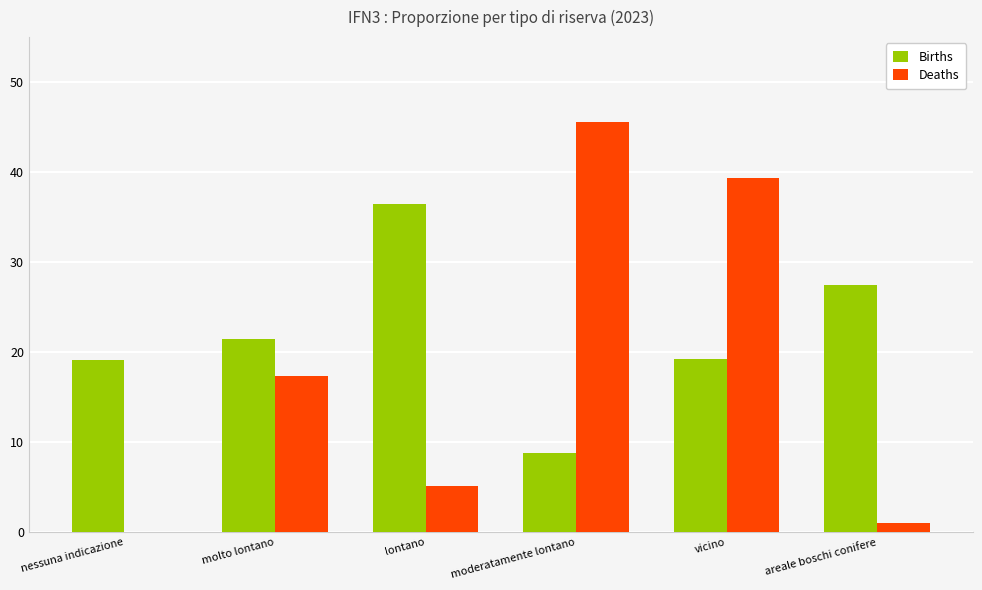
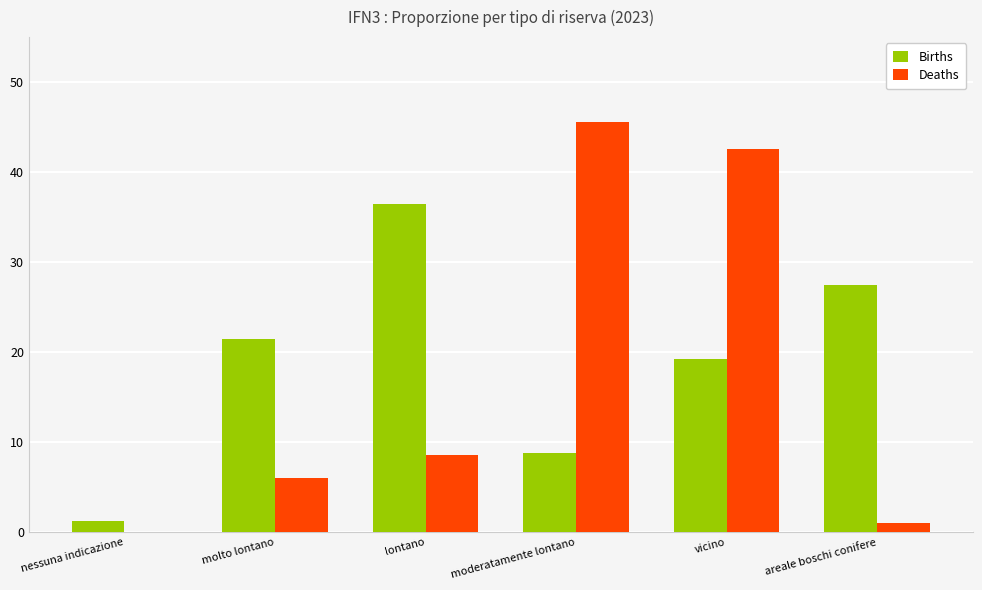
Births, nessuna indicazione: 19 -> 1
Deaths, molto lontano: 17 -> 6
Deaths, lontano: 5 -> 9
Deaths, vicino: 39 -> 43
